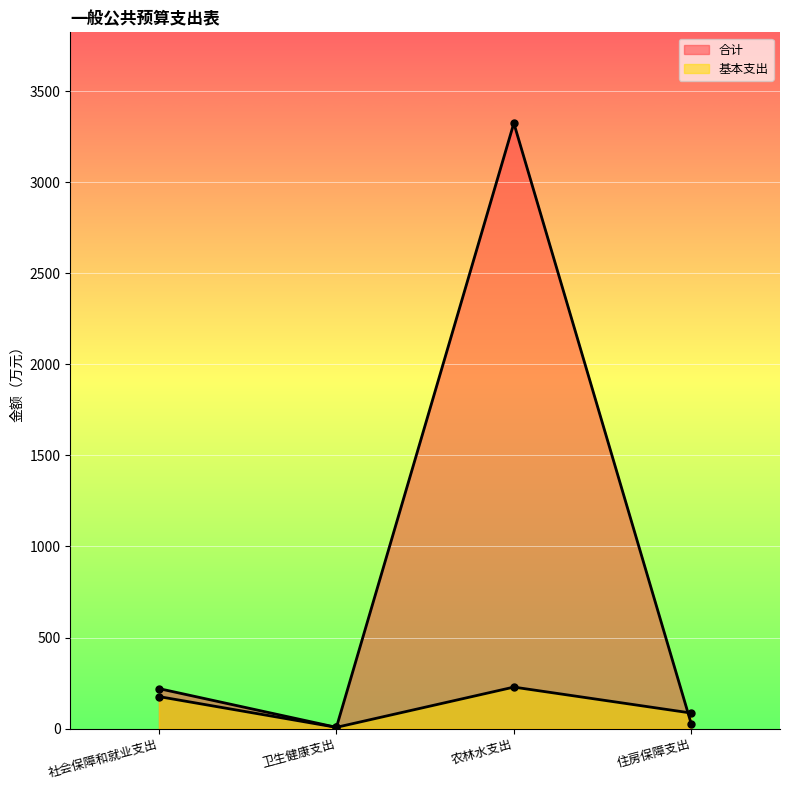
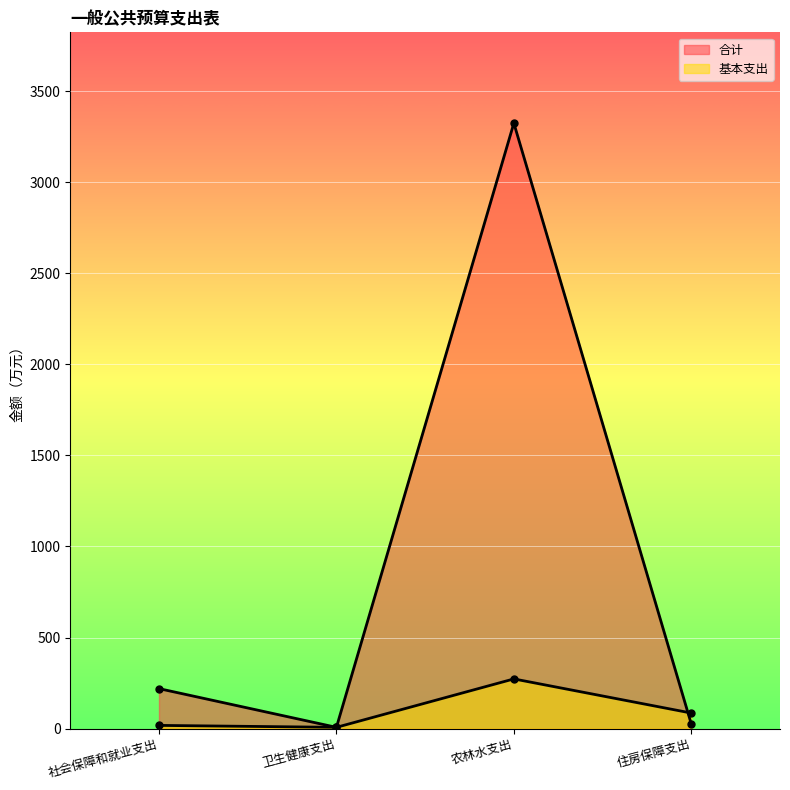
基本支出, 社会保障和就业支出: 180 -> 20
基本支出, 农林水支出: 230 -> 270
